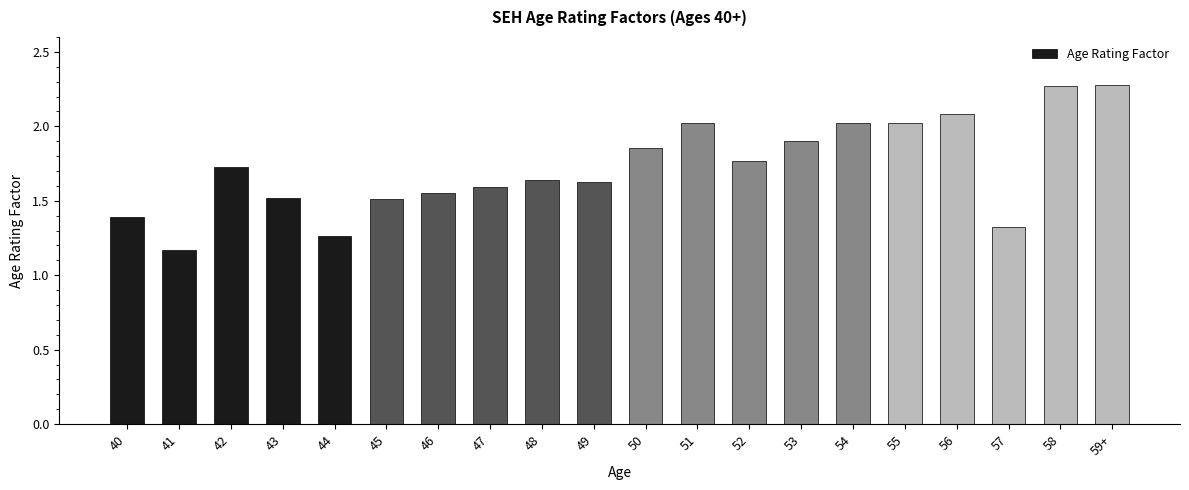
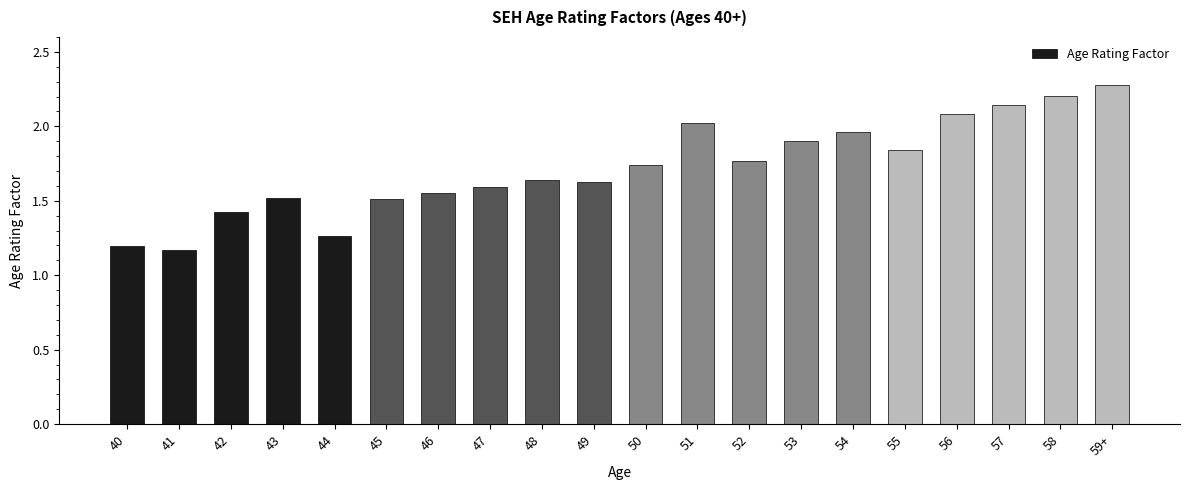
40: 1.39 -> 1.20
42: 1.73 -> 1.43
50: 1.86 -> 1.74
54: 2.02 -> 1.96
55: 2.02 -> 1.84
57: 1.33 -> 2.14
58: 2.27 -> 2.21
